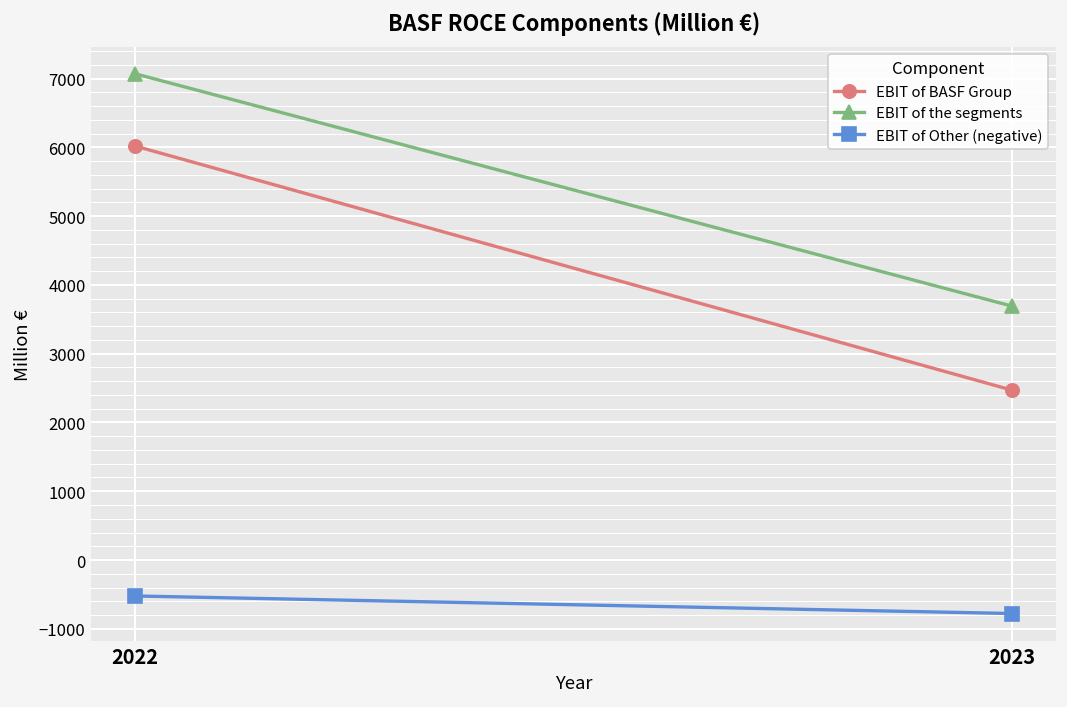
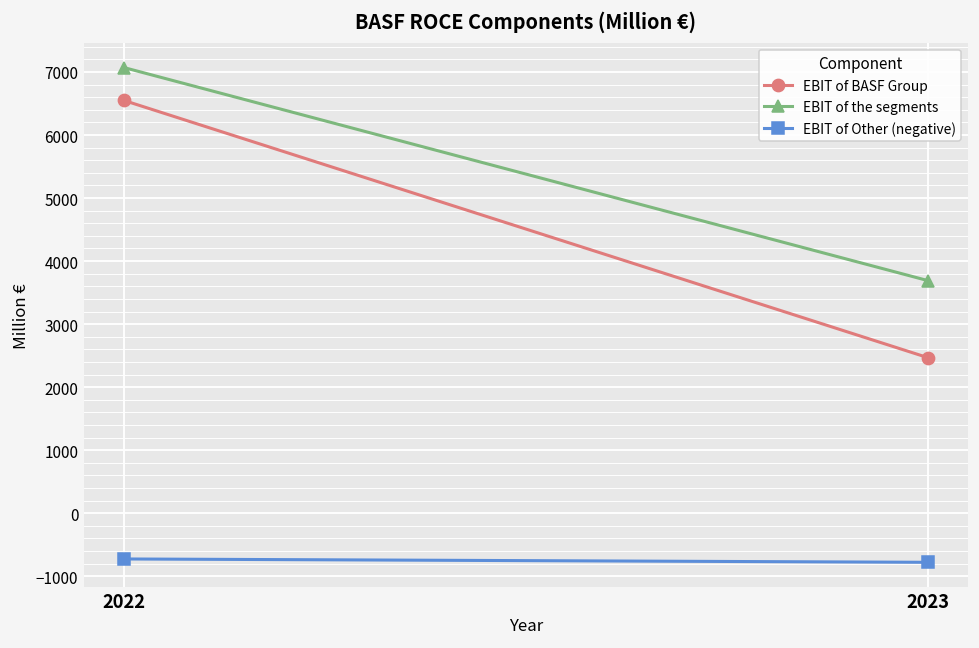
EBIT of BASF Group, 2022: 6000 -> 6500
EBIT of Other (negative), 2022: -500 -> -700
